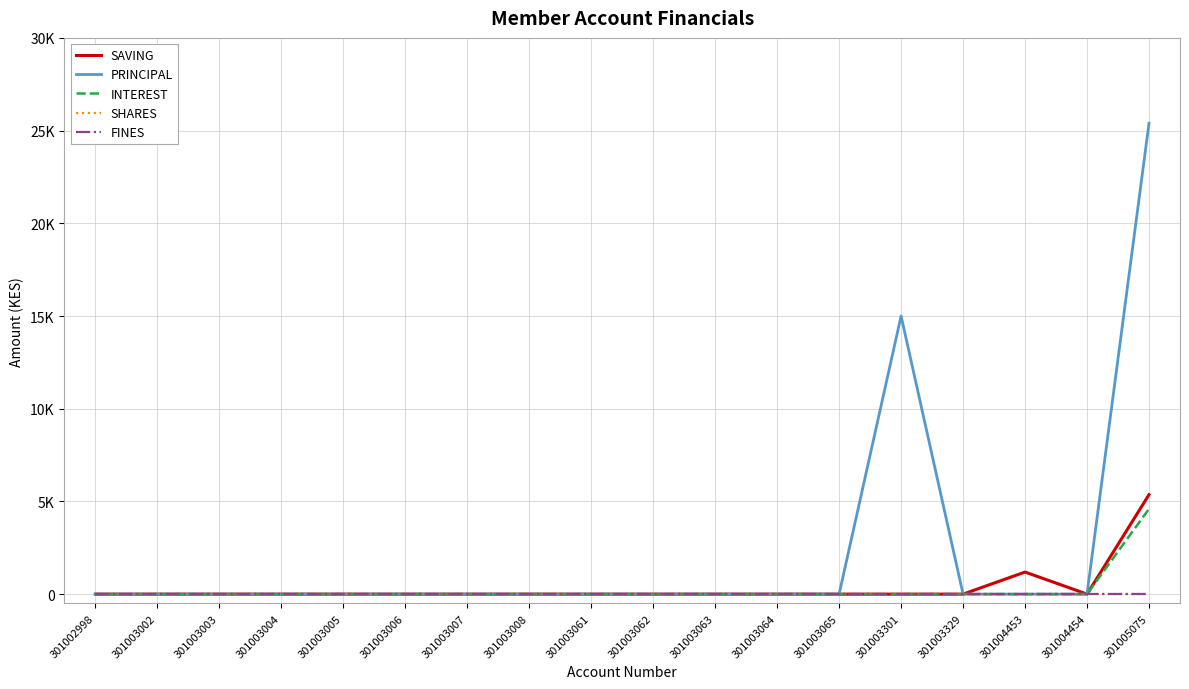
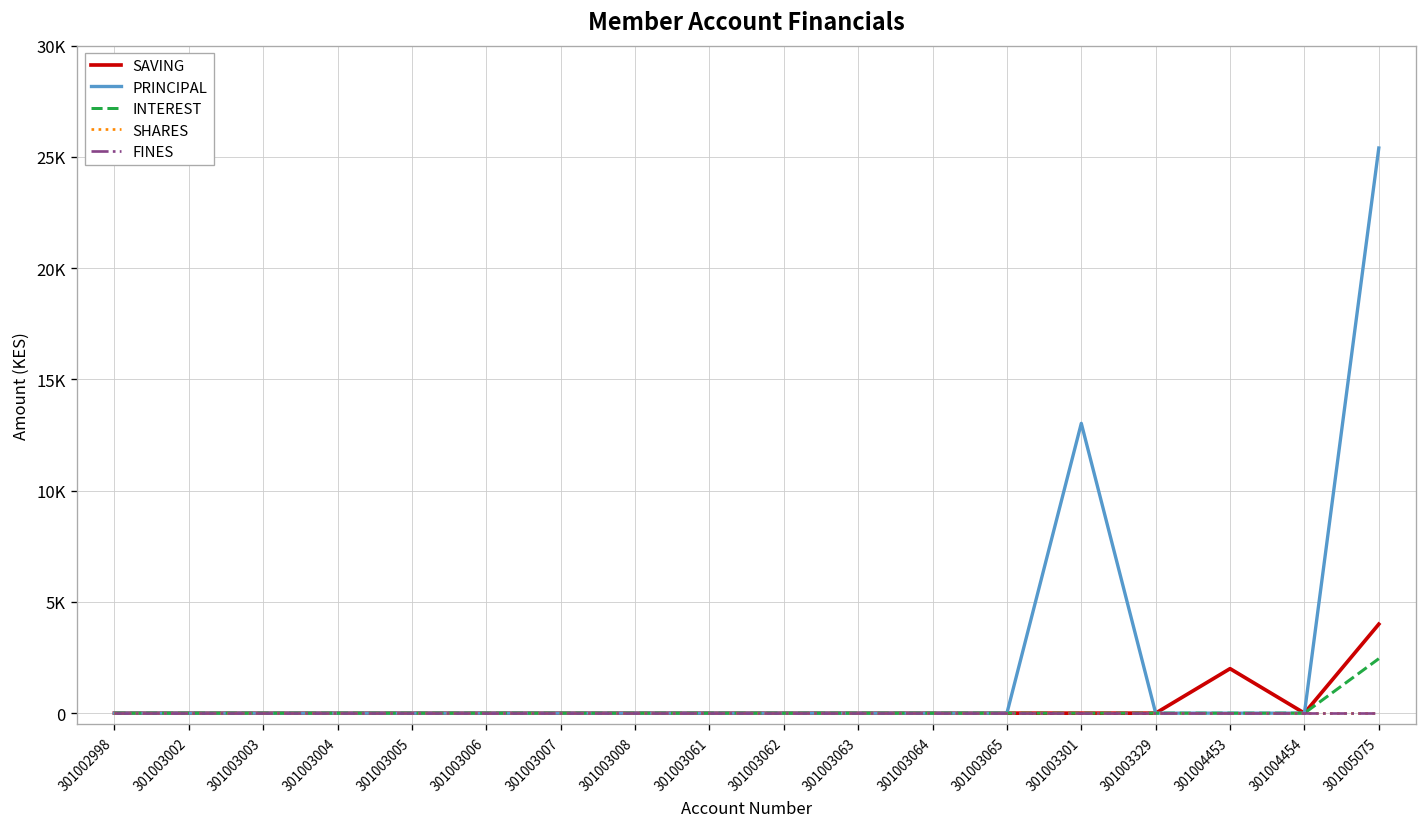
PRINCIPAL, 301003301: 15000 -> 13000
SAVING, 301004453: 1200 -> 2000
SAVING, 301005075: 5400 -> 4000
INTEREST, 301005075: 4600 -> 2400
